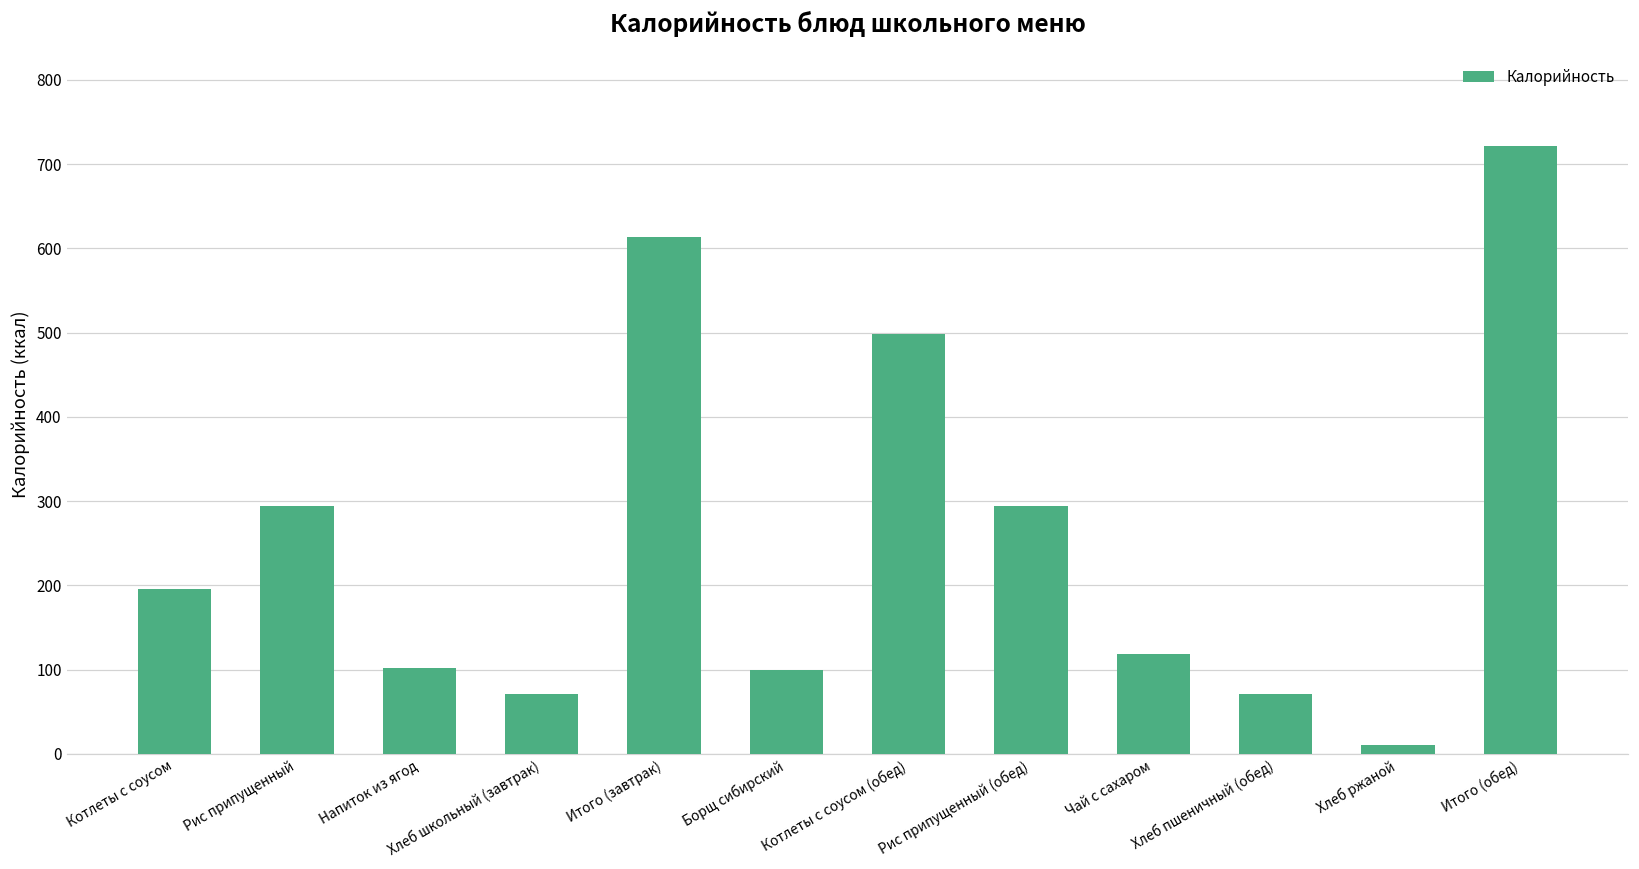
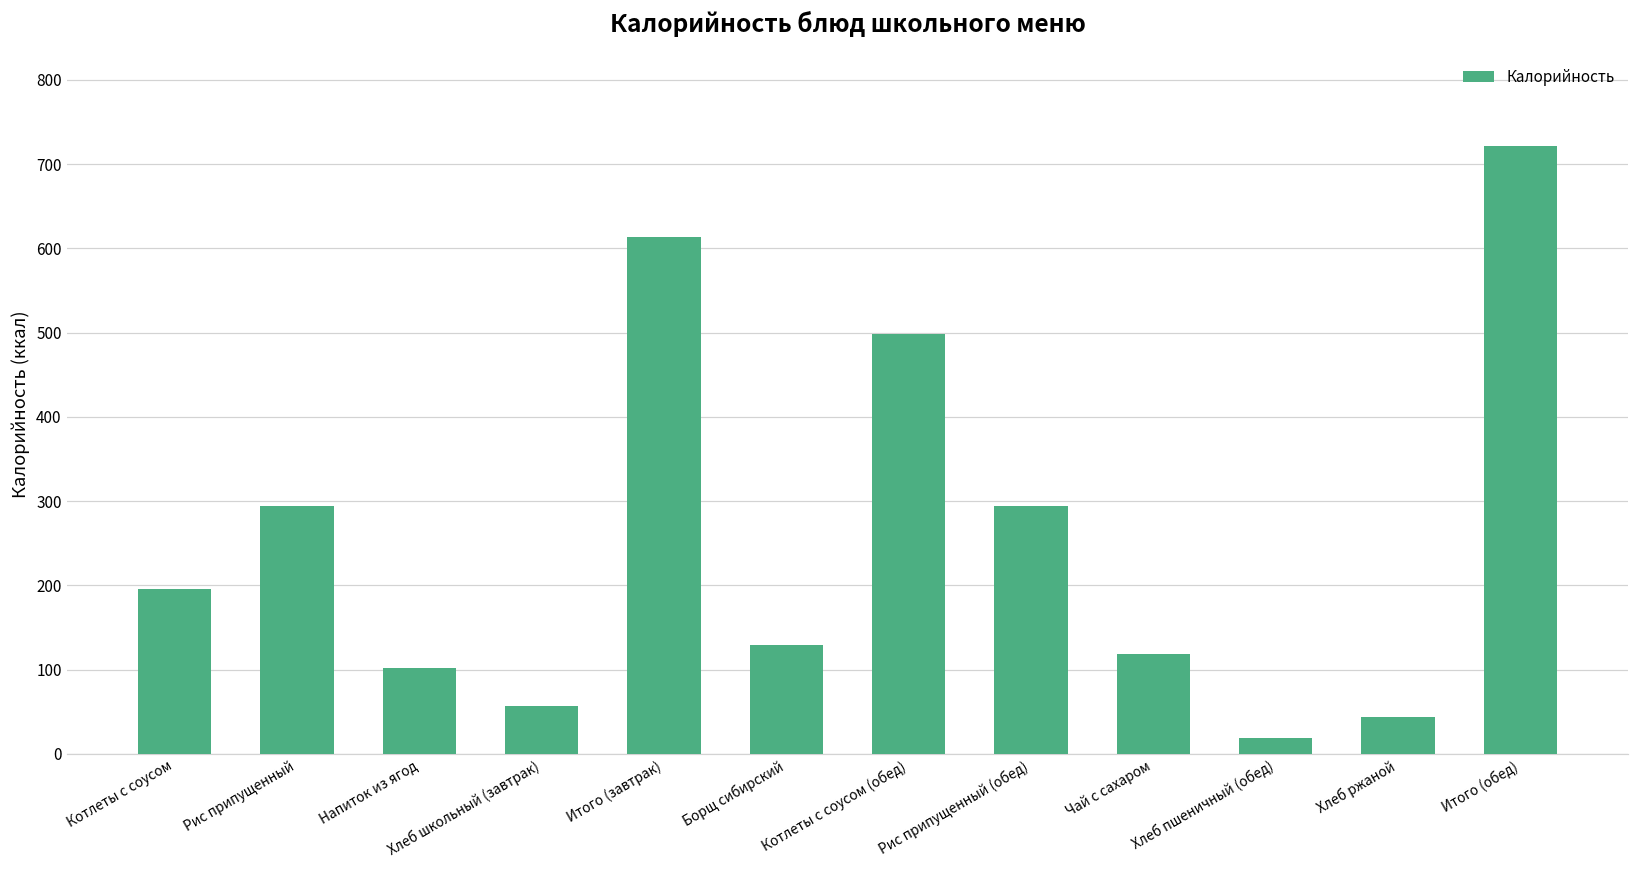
Хлеб школьный (завтрак): 70 -> 60
Борщ сибирский: 100 -> 130
Хлеб пшеничный (обед): 70 -> 20
Хлеб ржаной: 10 -> 40
